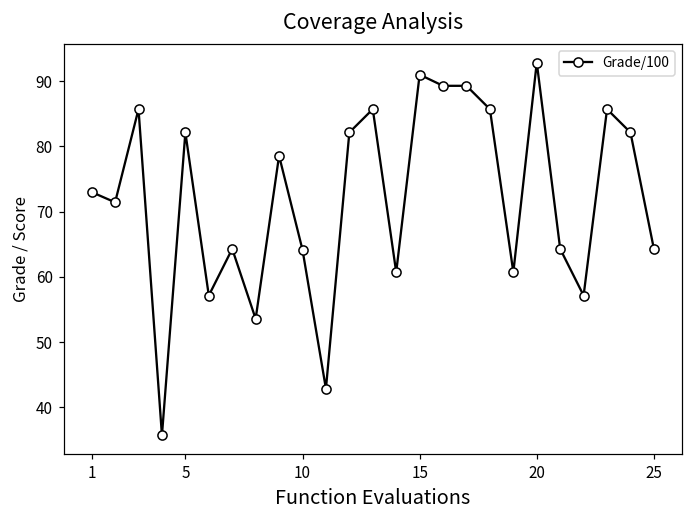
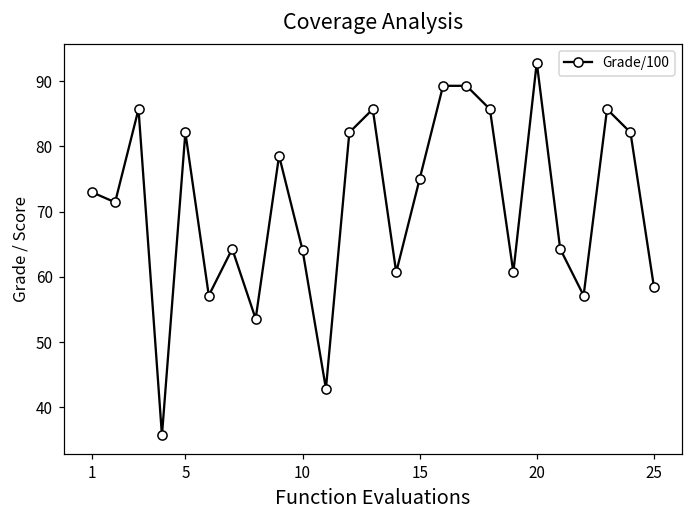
15: 91 -> 75
25: 64 -> 59
